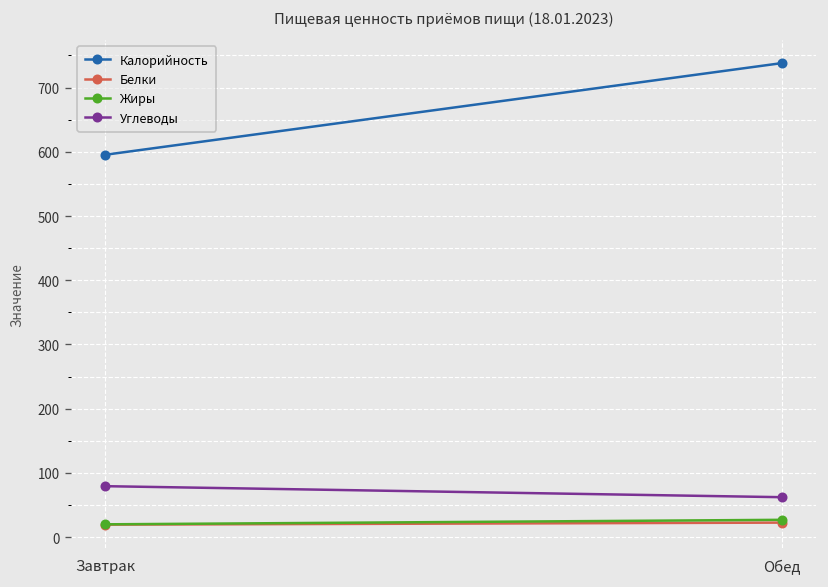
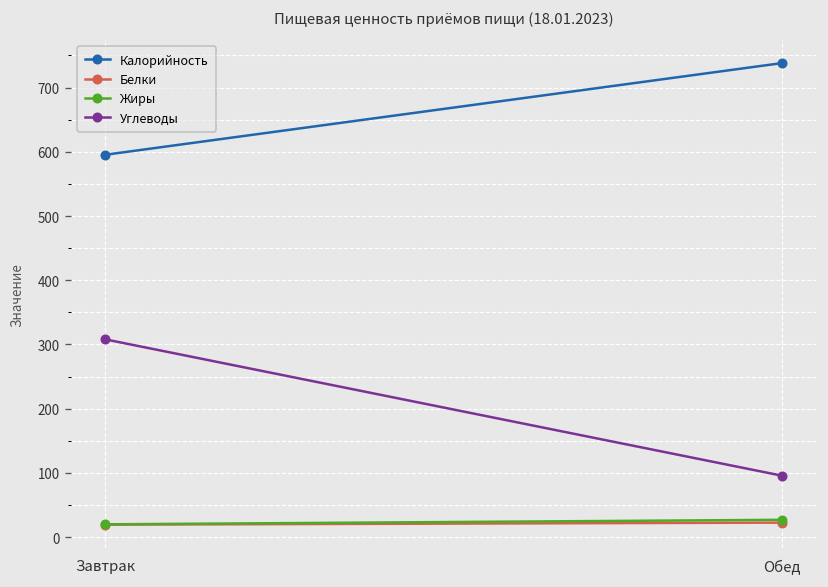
Углеводы, Завтрак: 80 -> 310
Углеводы, Обед: 60 -> 100
